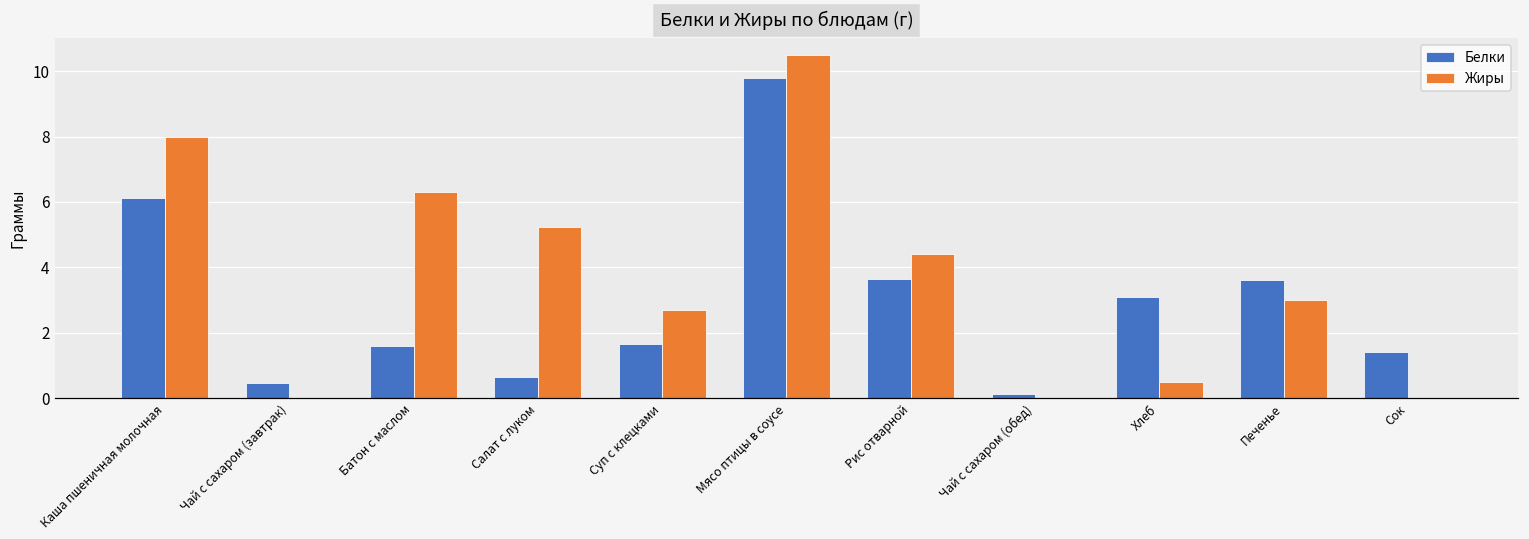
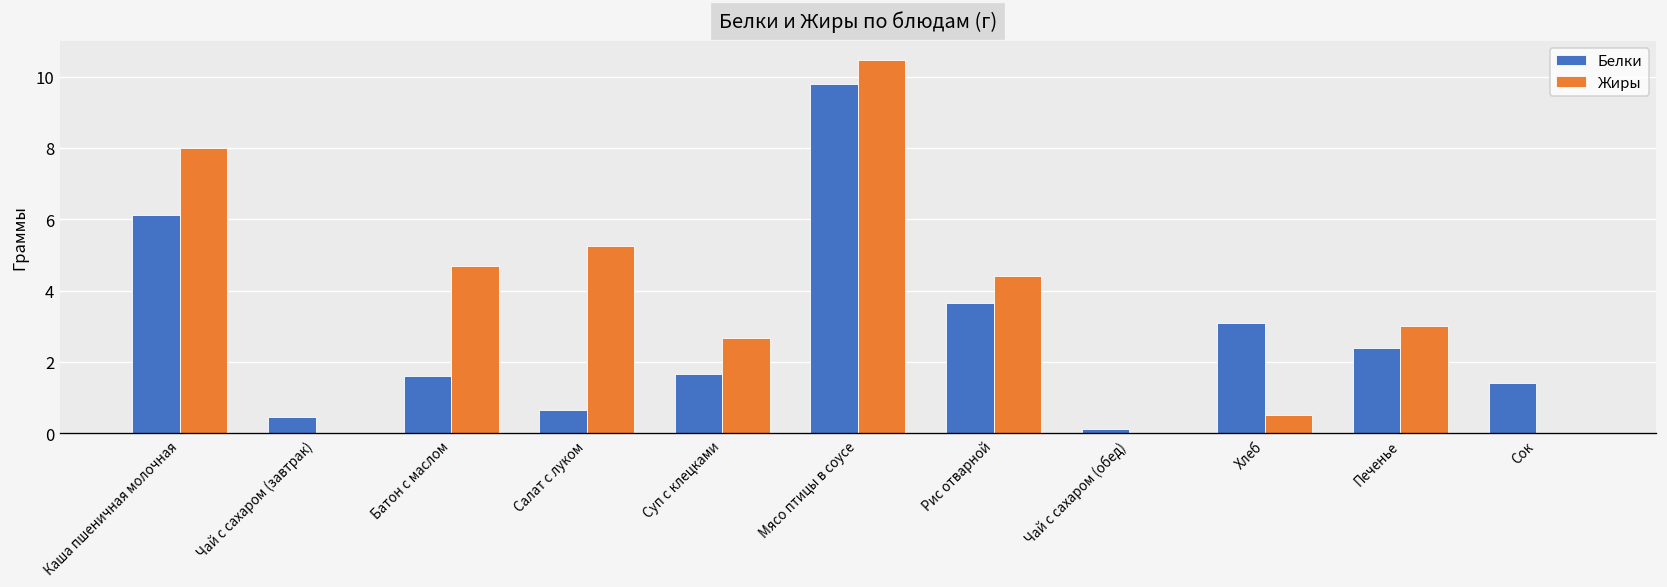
Жиры, Батон с маслом: 6.3 -> 4.7
Белки, Печенье: 3.6 -> 2.4
